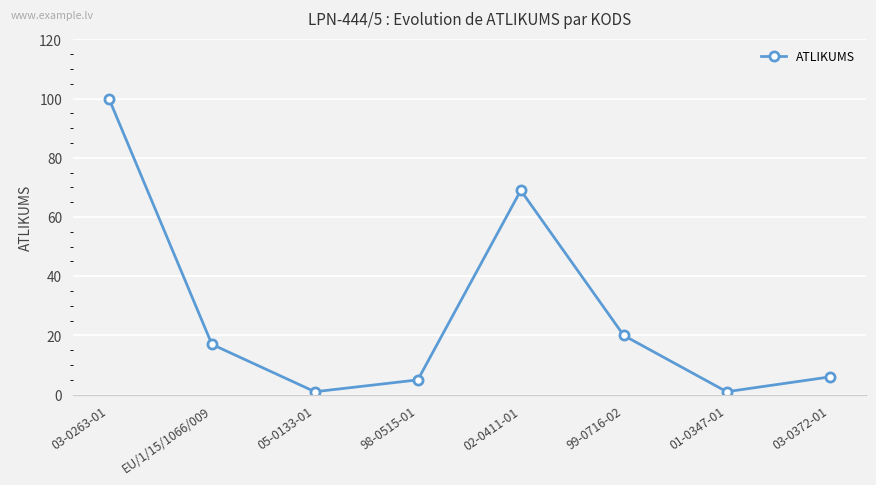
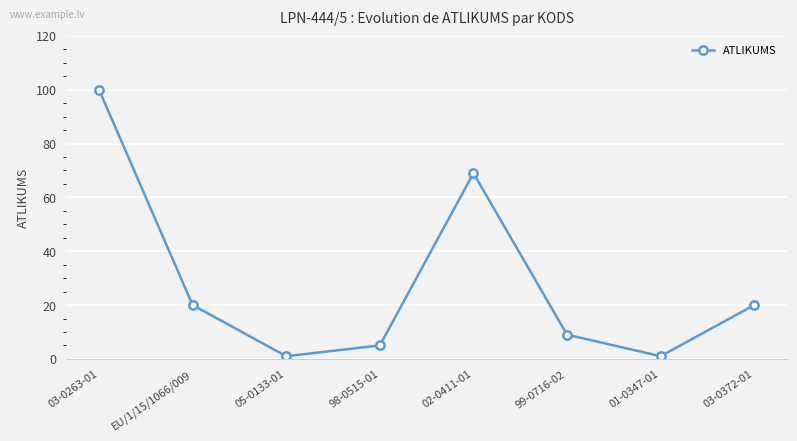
EU/1/15/1066/009: 17 -> 20
99-0716-02: 20 -> 9
03-0372-01: 6 -> 20
